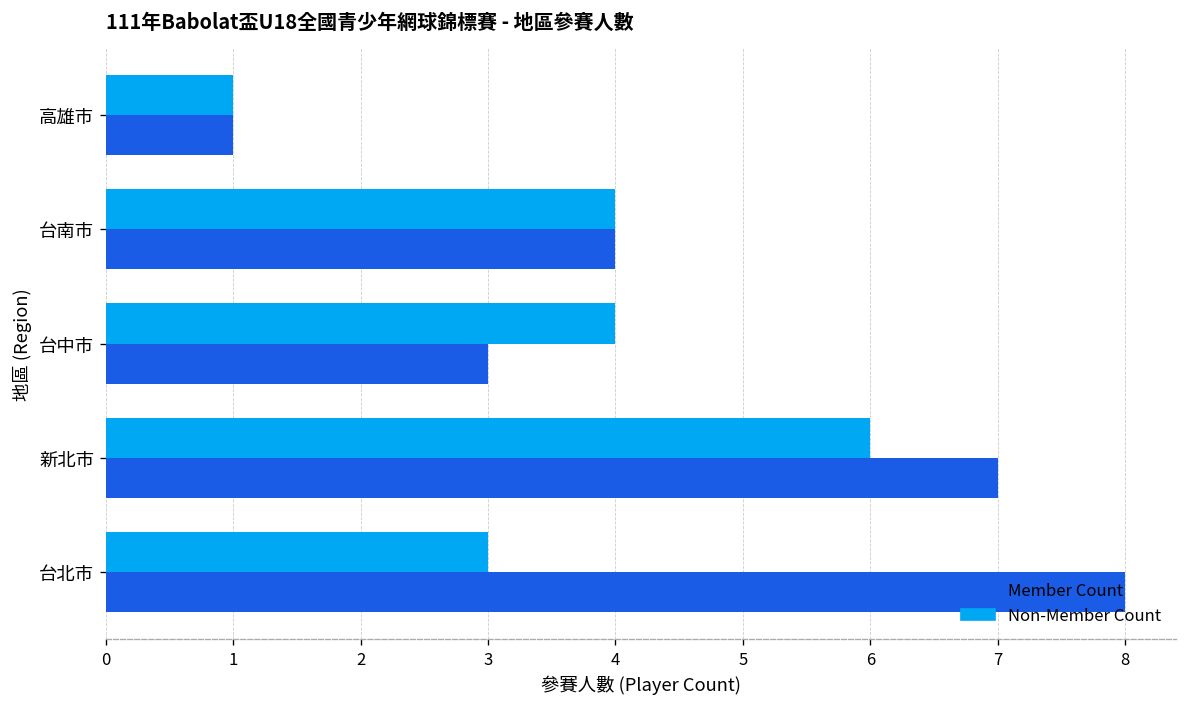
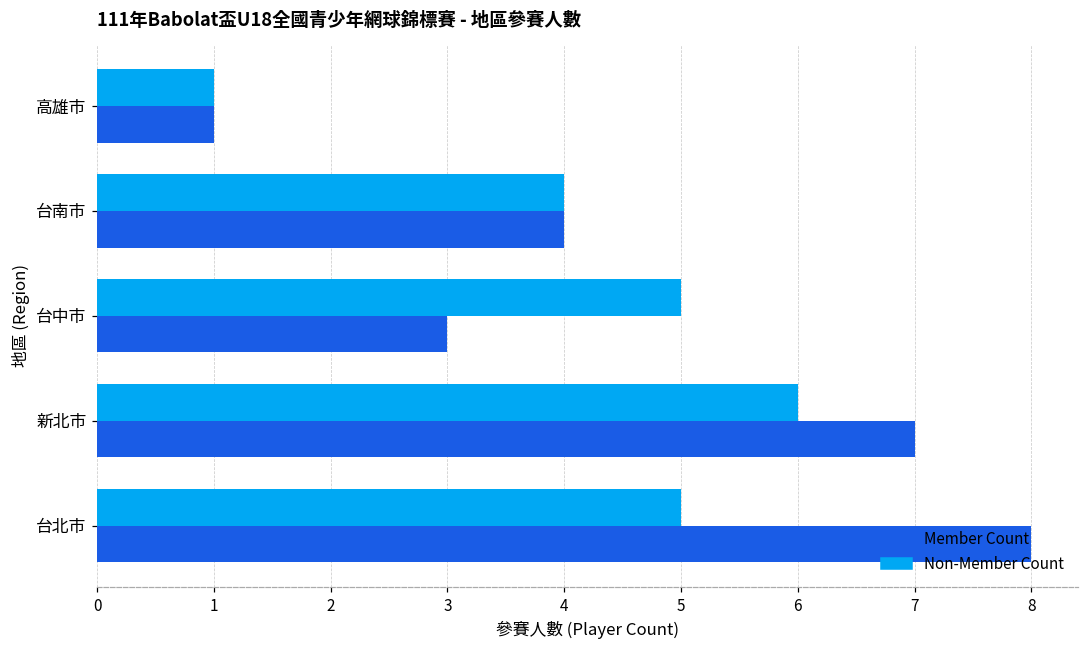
Non-Member Count, 台中市: 4 -> 5
Non-Member Count, 台北市: 3 -> 5
